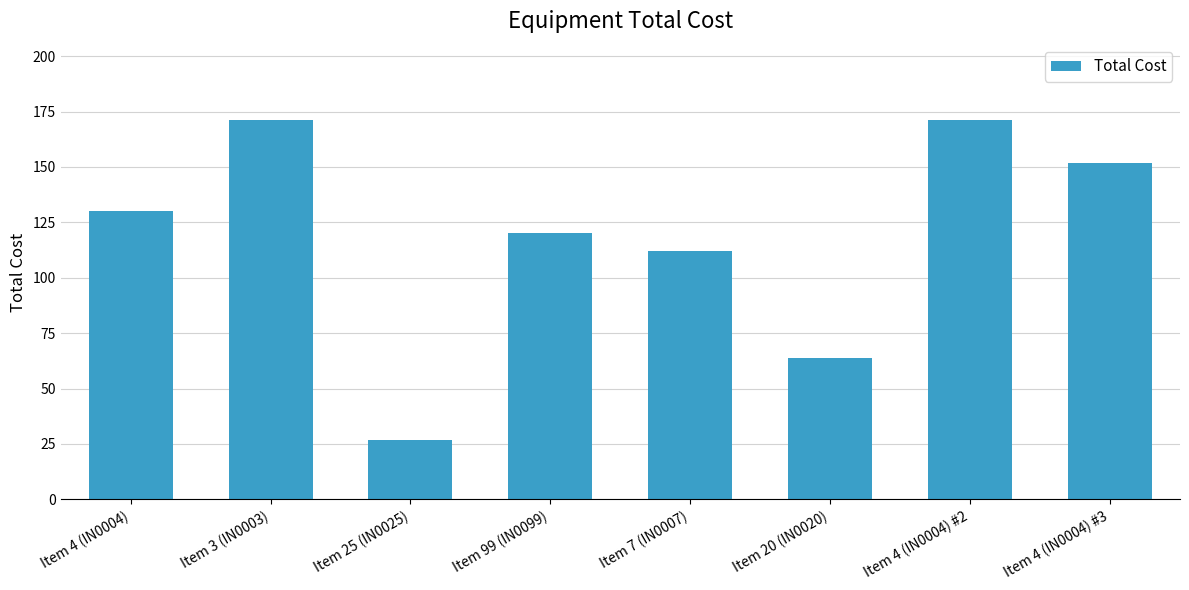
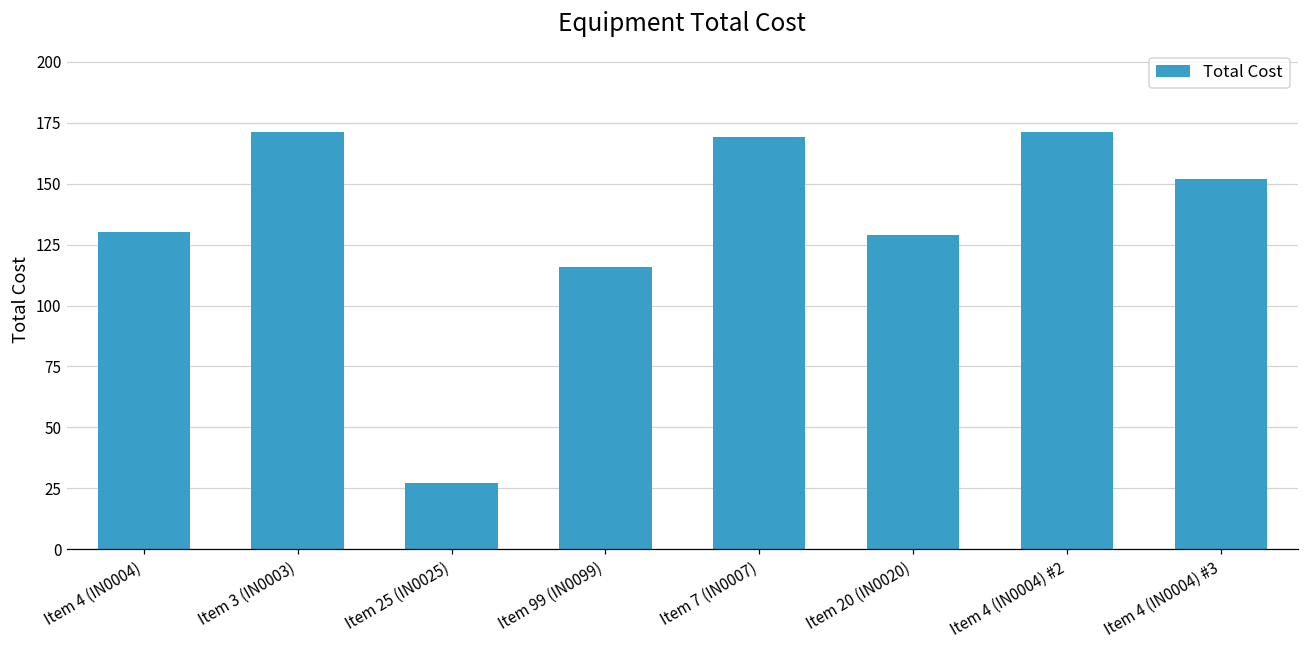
Item 99 (IN0099): 120 -> 116
Item 7 (IN0007): 112 -> 169
Item 20 (IN0020): 64 -> 129
